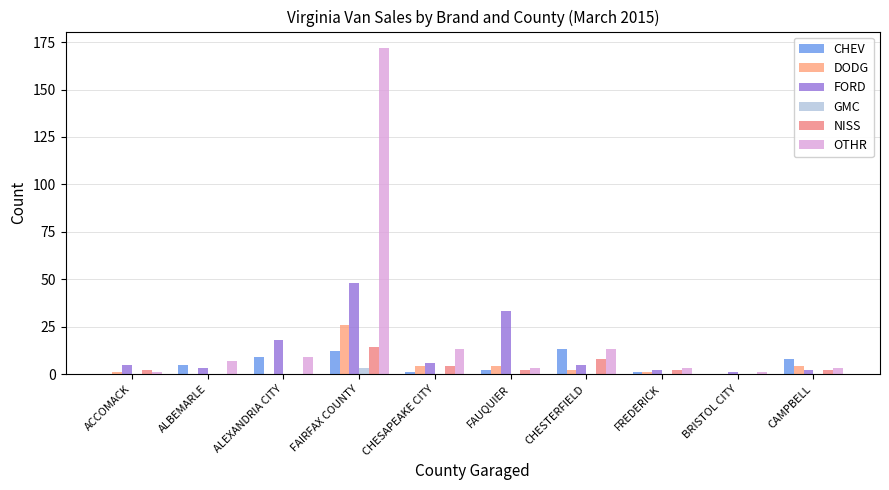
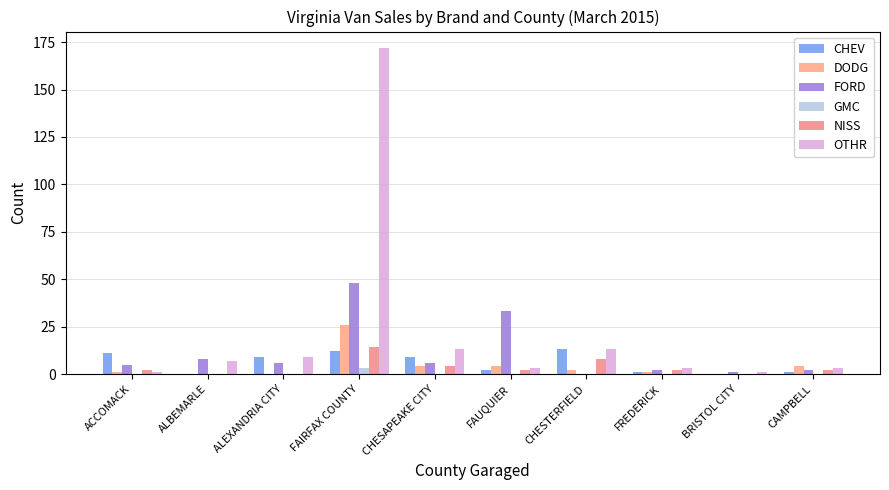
CHEV, ACCOMACK: 0 -> 11
CHEV, ALBEMARLE: 5 -> 0
FORD, ALBEMARLE: 3 -> 8
FORD, ALEXANDRIA CITY: 18 -> 6
CHEV, CHESAPEAKE CITY: 1 -> 9
FORD, CHESTERFIELD: 5 -> 0
CHEV, CAMPBELL: 8 -> 1
